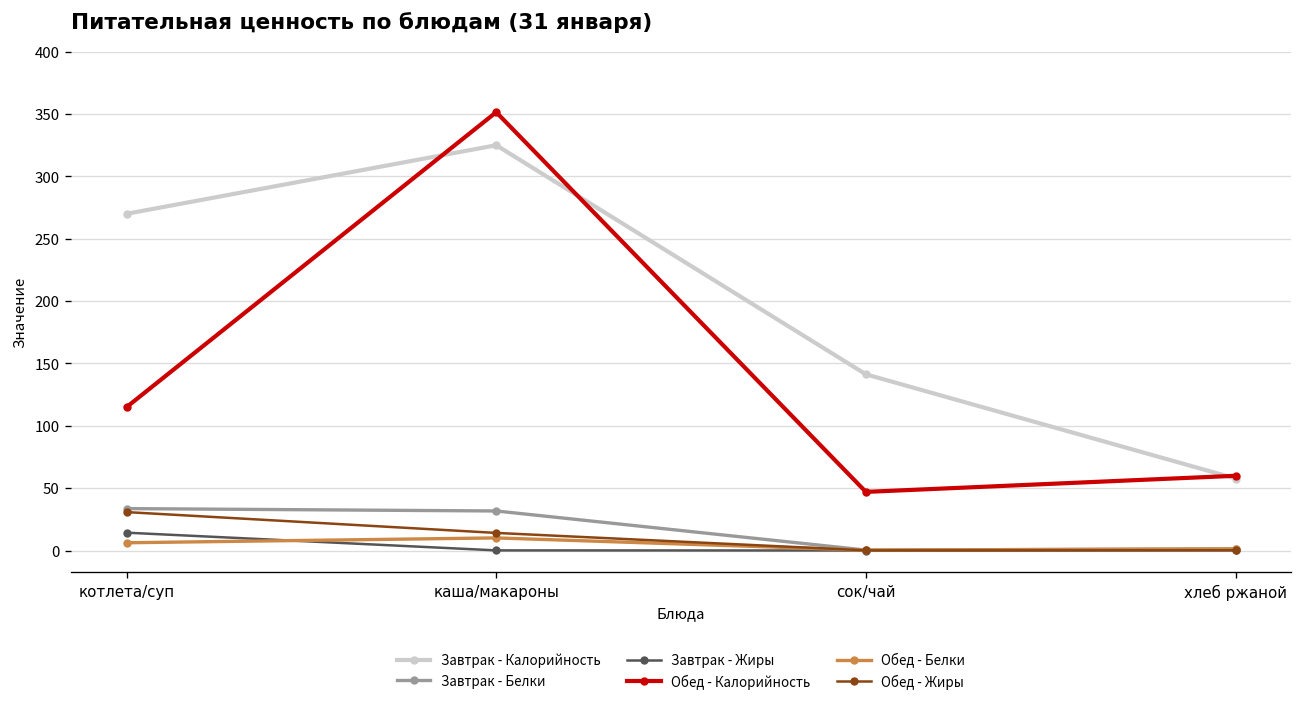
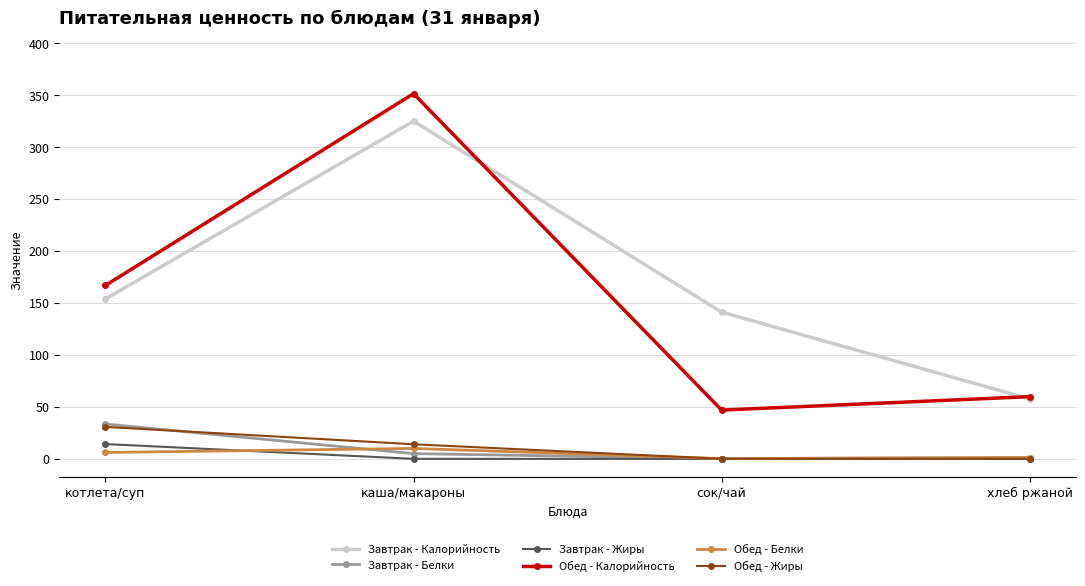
Завтрак - Калорийность, котлета/суп: 270 -> 154
Обед - Калорийность, котлета/суп: 115 -> 167
Завтрак - Белки, каша/макароны: 32 -> 5
